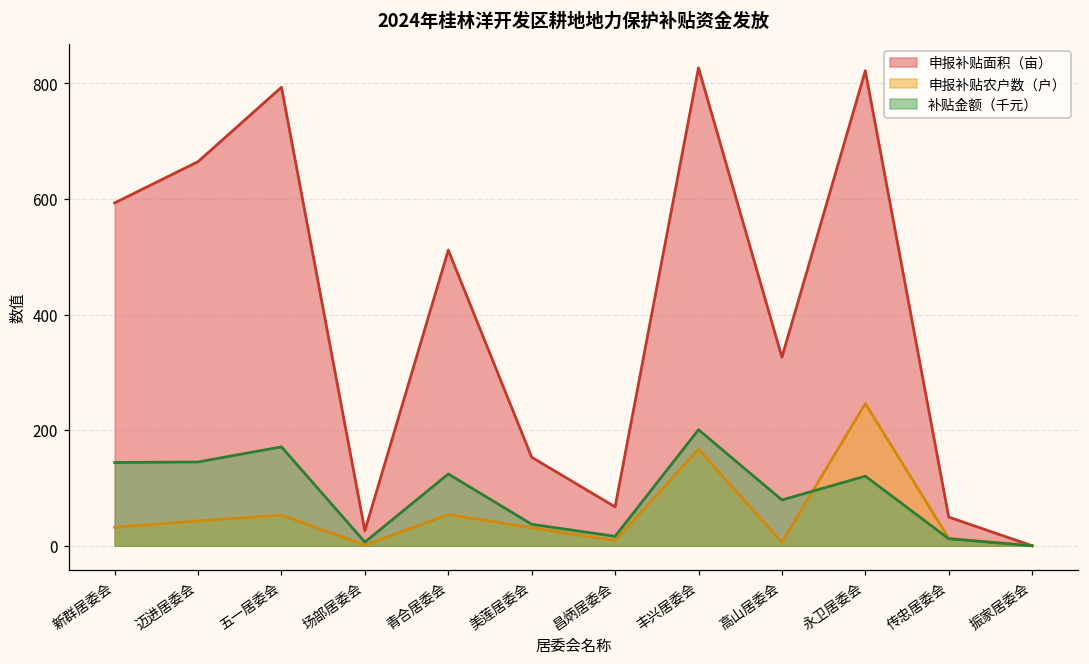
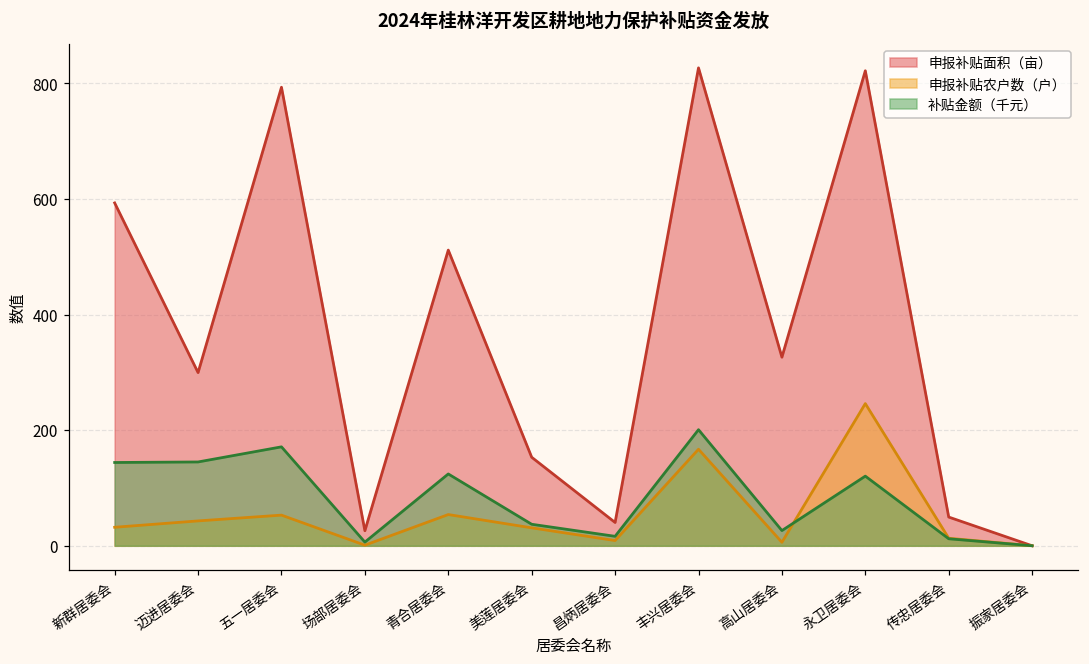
申报补贴面积（亩）, 迈进居委会: 660 -> 300
申报补贴面积（亩）, 昌炳居委会: 70 -> 40
补贴金额（千元）, 高山居委会: 80 -> 30
